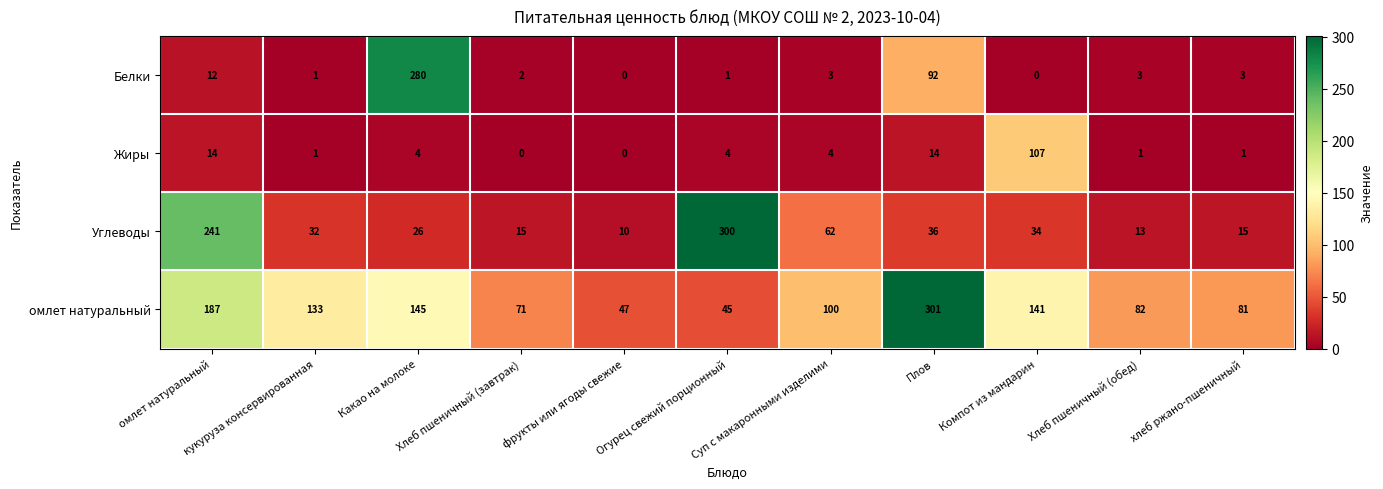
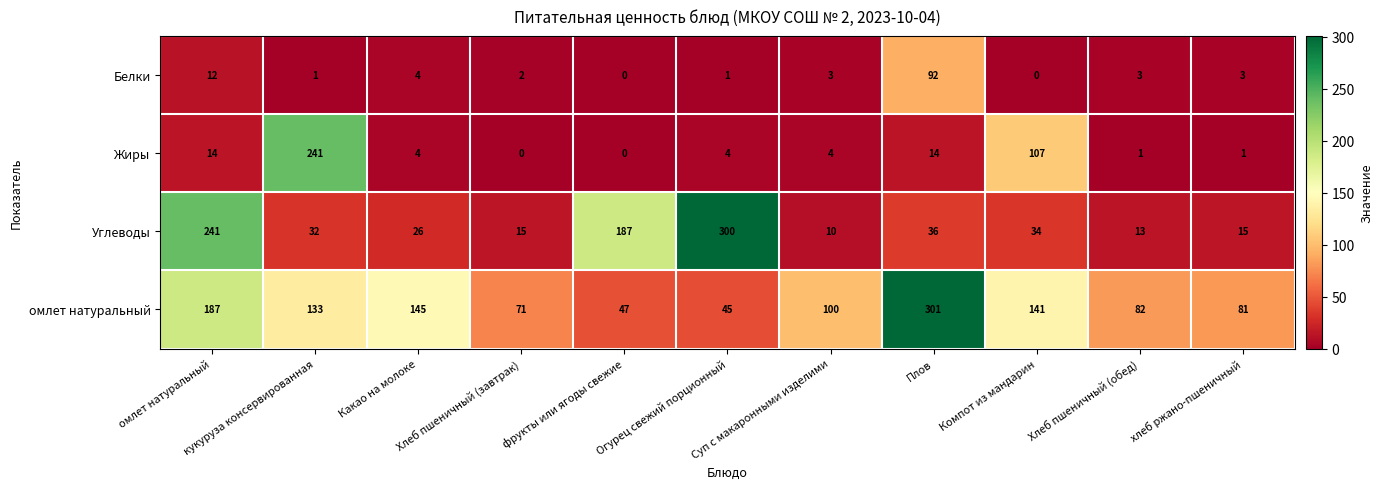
Белки, Какао на молоке: 280 -> 4
Жиры, кукуруза консервированная: 1 -> 241
Углеводы, фрукты или ягоды свежие: 10 -> 187
Углеводы, Суп с макаронными изделими: 62 -> 10
